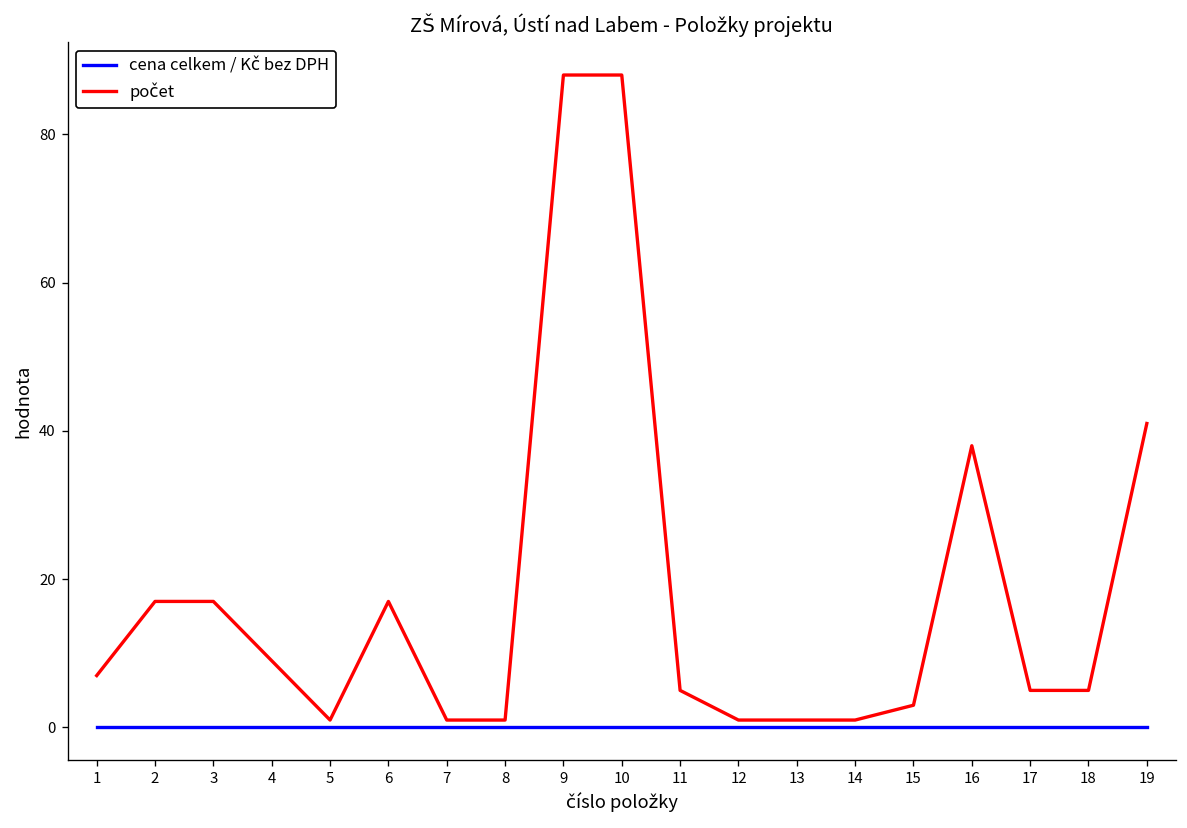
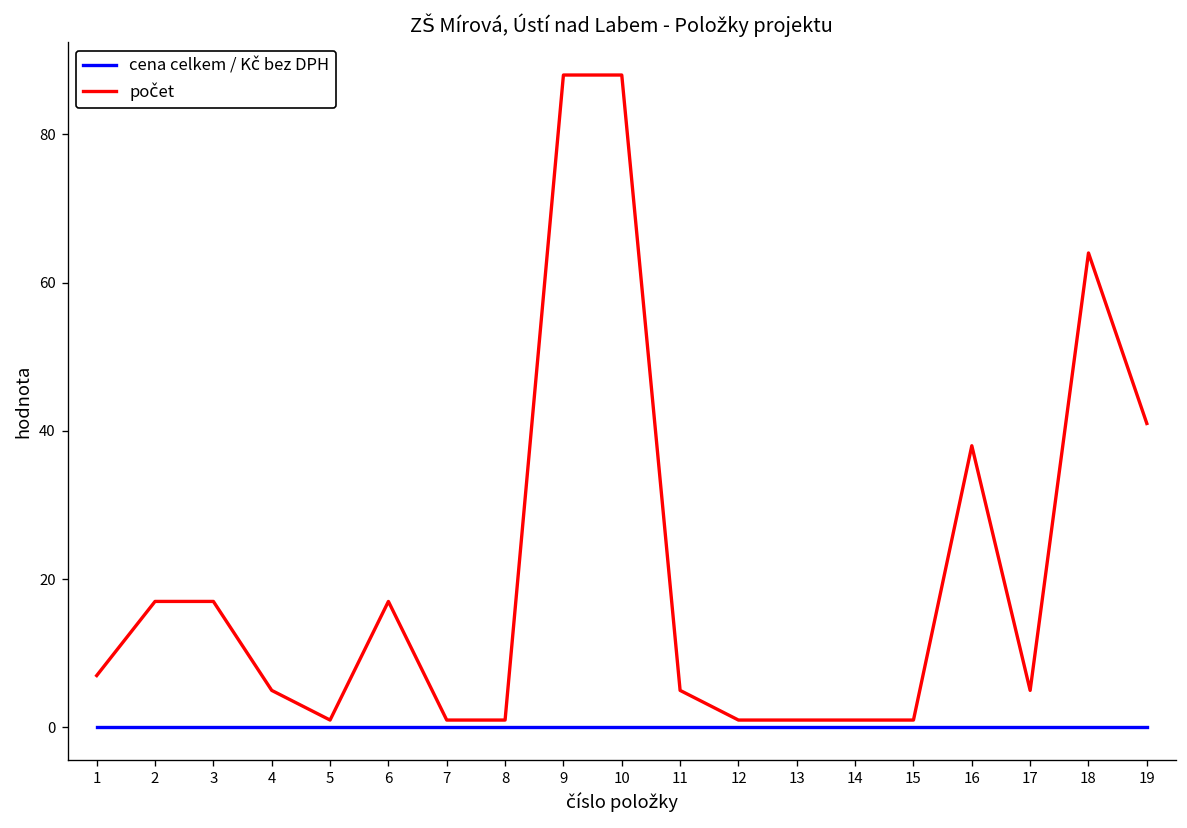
počet, 4: 9 -> 5
počet, 15: 3 -> 1
počet, 18: 5 -> 64
